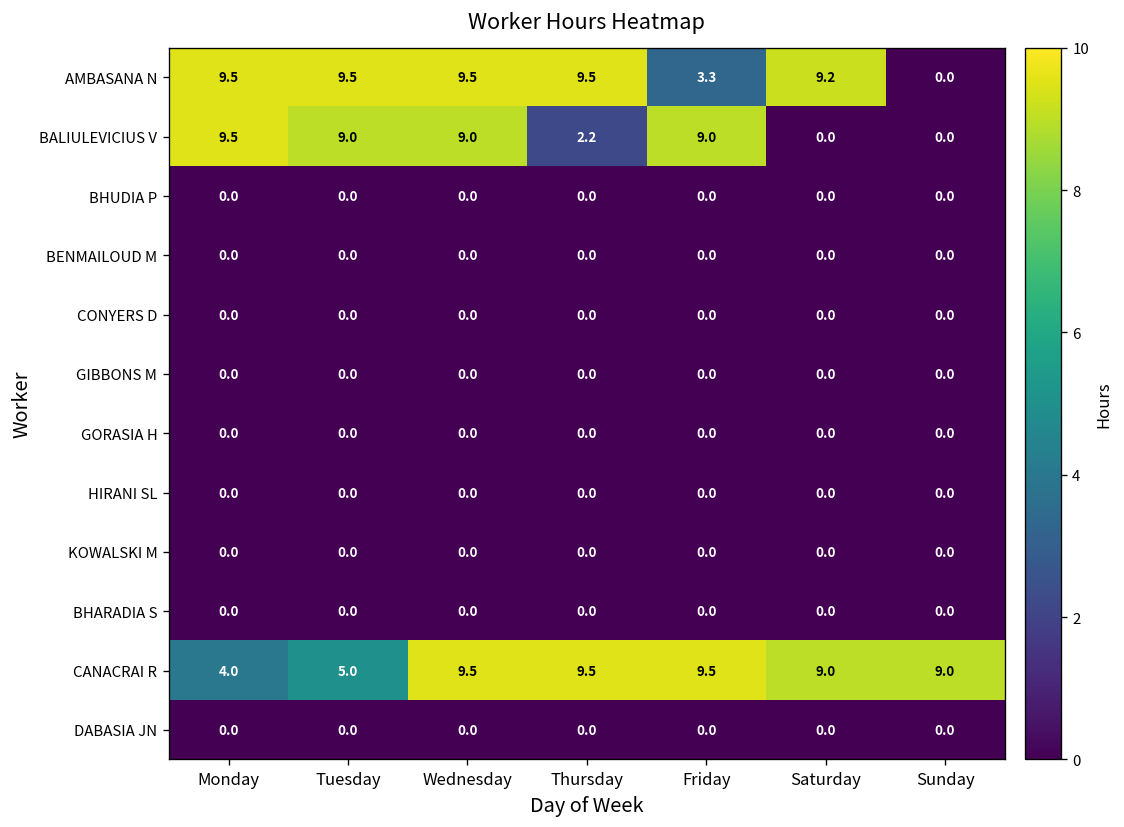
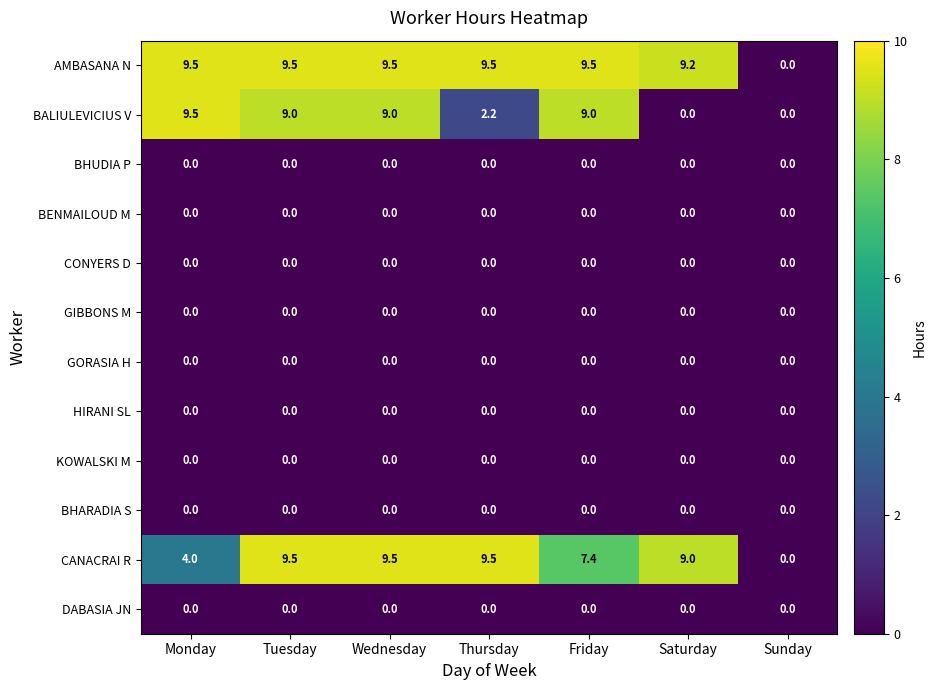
AMBASANA N, Friday: 3.3 -> 9.5
CANACRAI R, Tuesday: 5.0 -> 9.5
CANACRAI R, Friday: 9.5 -> 7.4
CANACRAI R, Sunday: 9.0 -> 0.0
